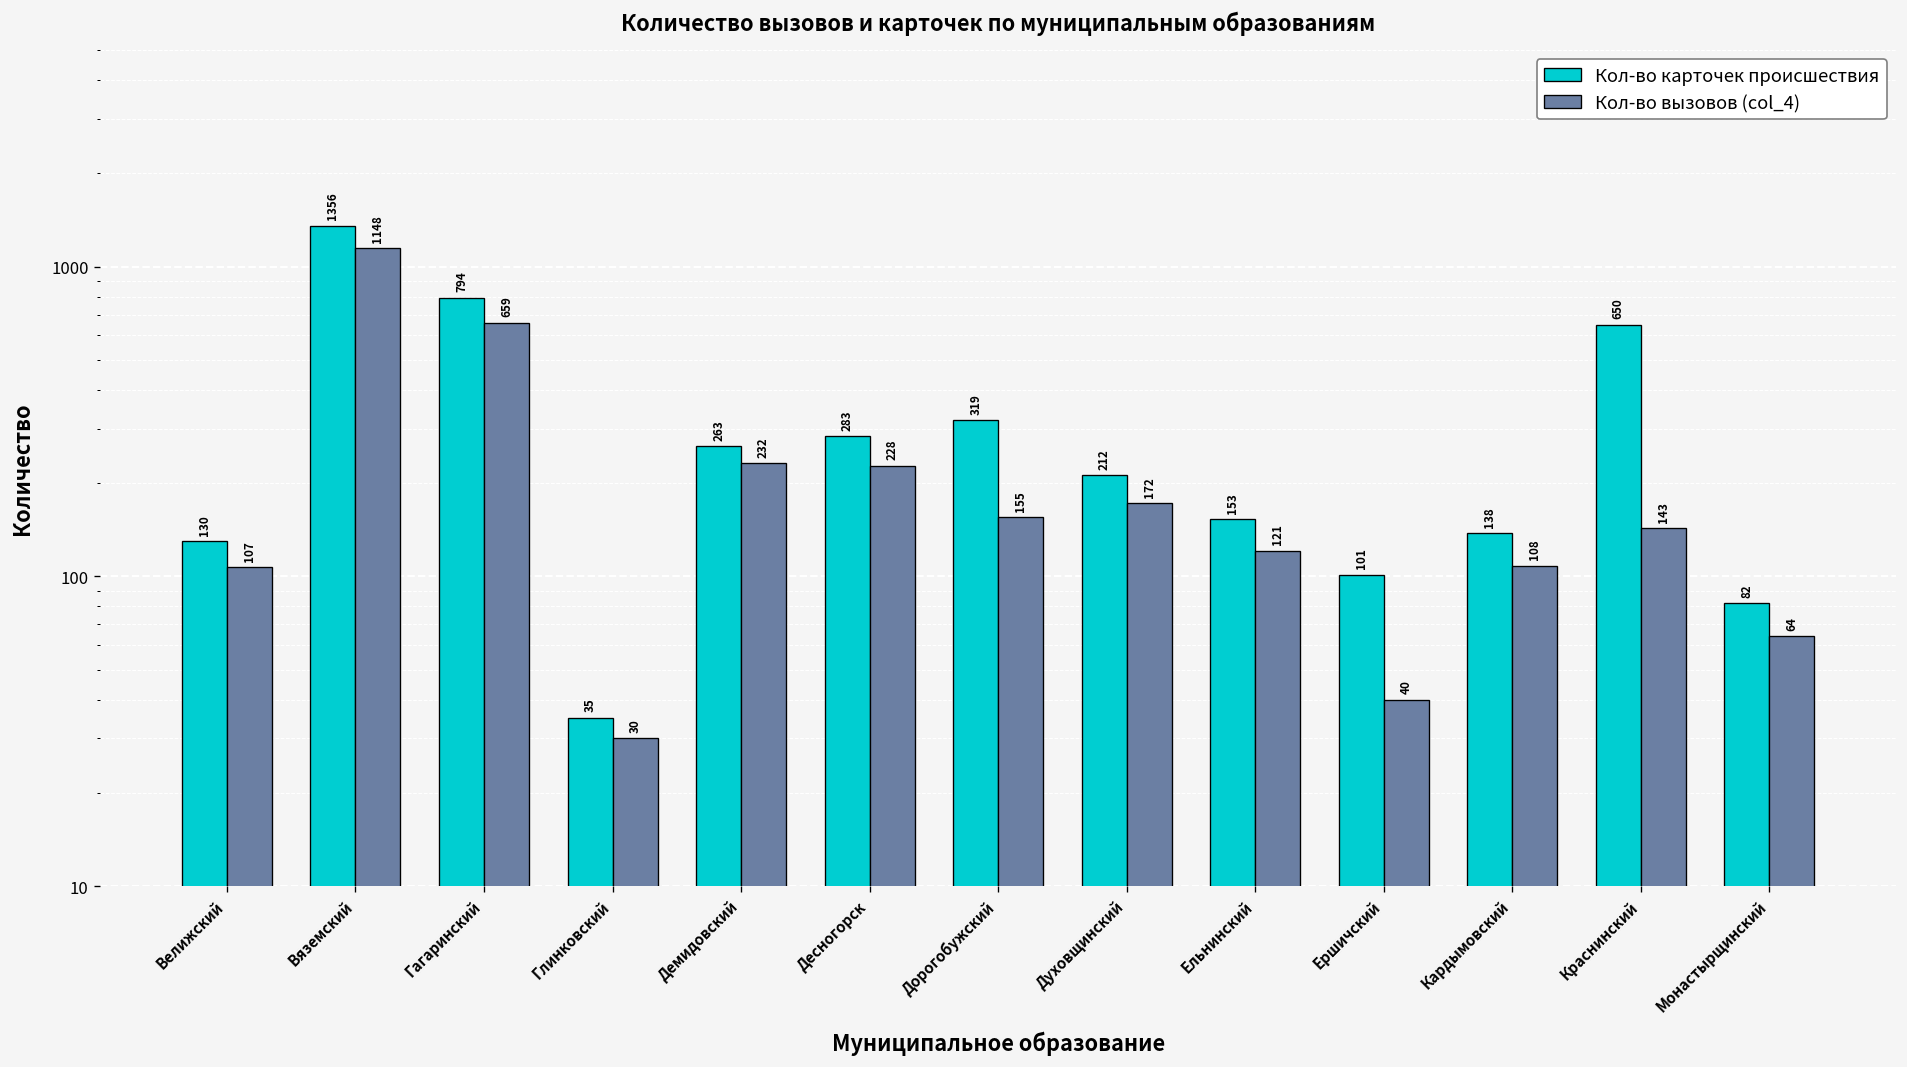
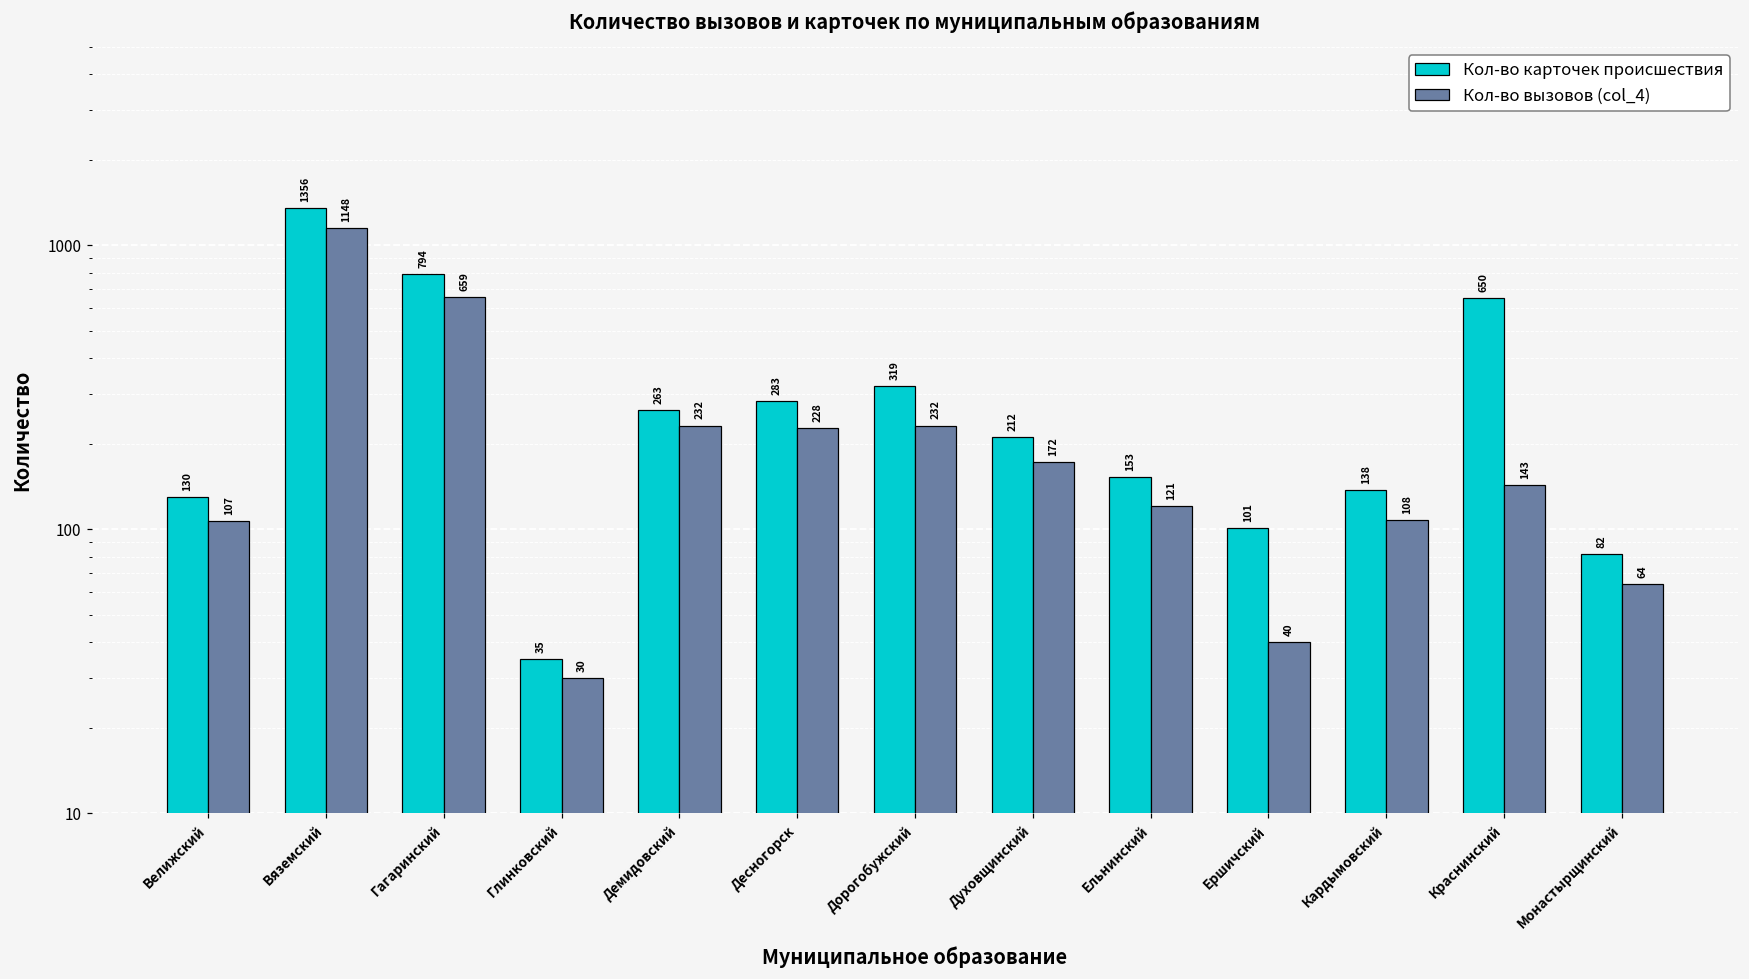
Кол-во вызовов (col_4), Дорогобужский: 155 -> 232
